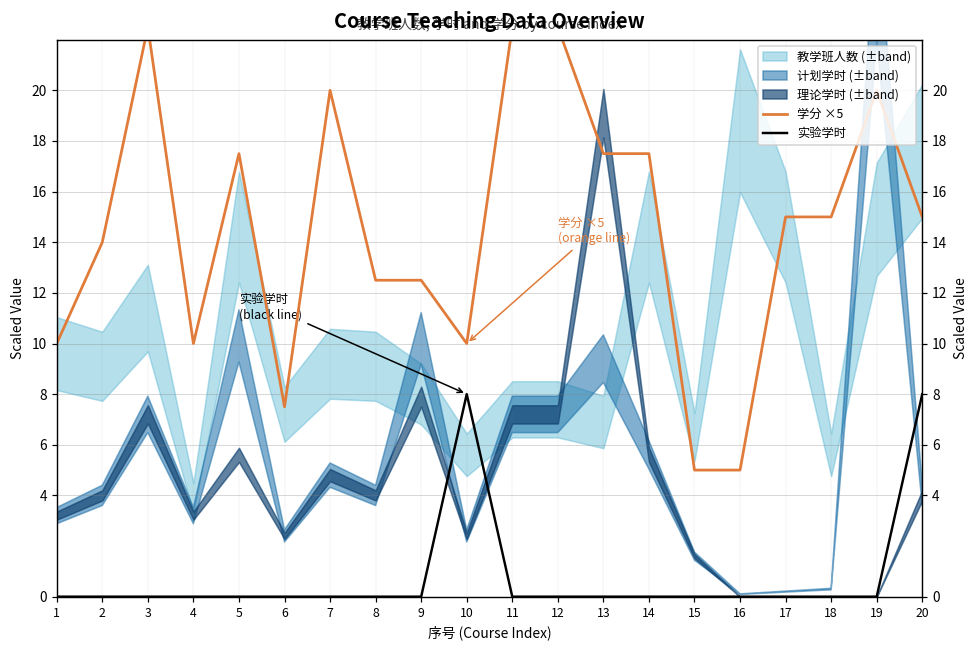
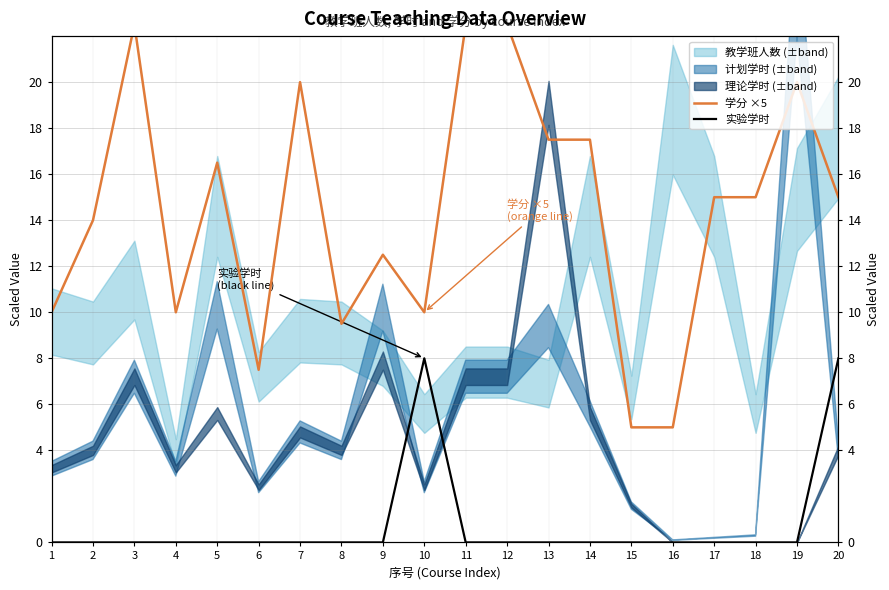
学分 ×5, 5: 17.5 -> 16.5
学分 ×5, 8: 12.5 -> 9.5
